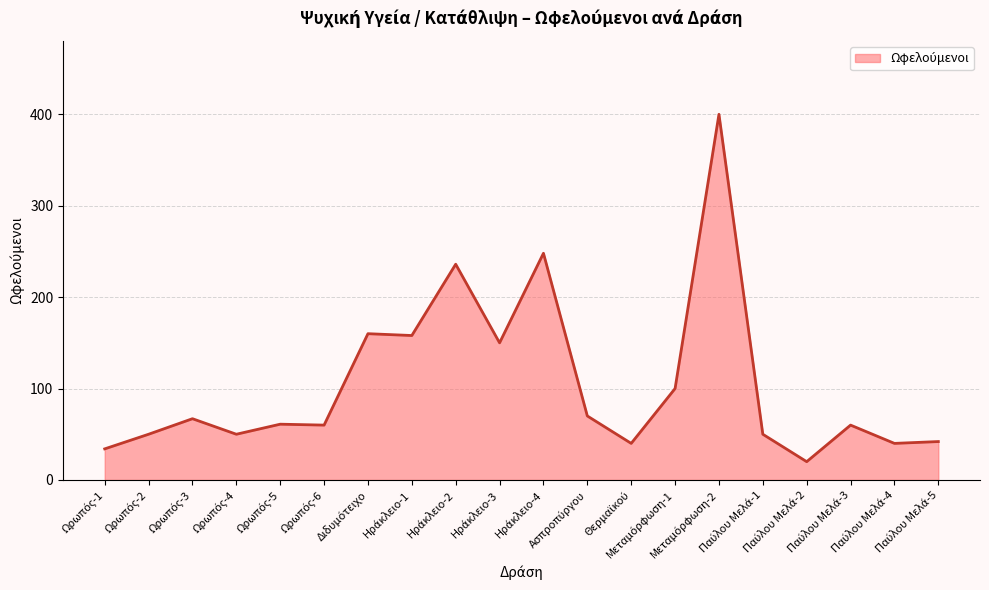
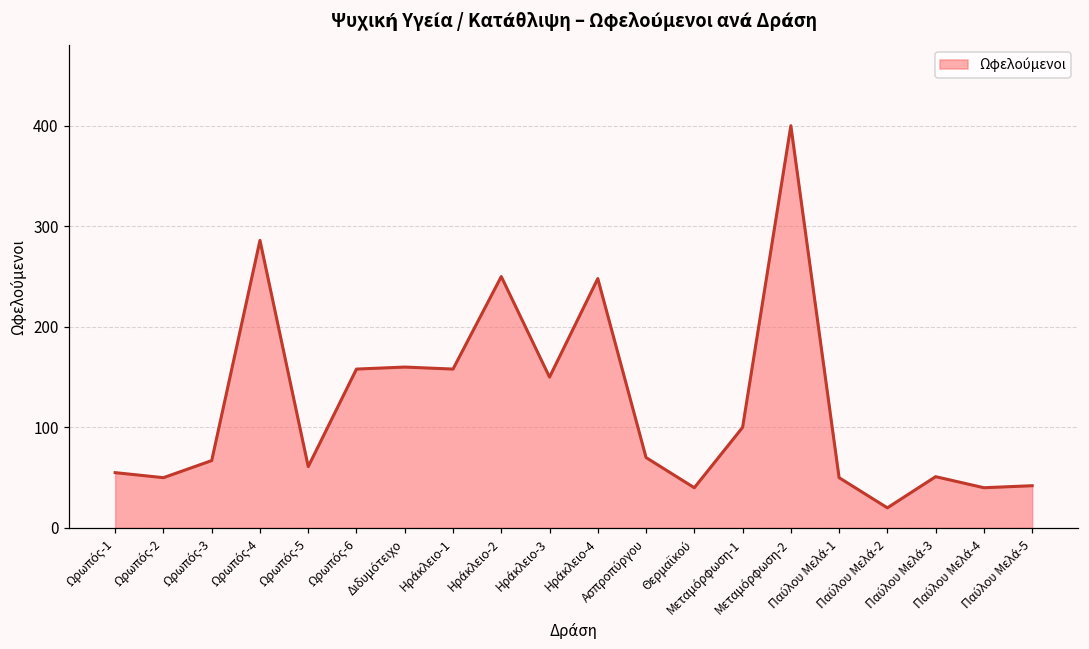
Ωρωπός-1: 30 -> 60
Ωρωπός-4: 50 -> 290
Ωρωπός-6: 60 -> 160
Ηράκλειο-2: 240 -> 250
Παύλου Μελά-3: 60 -> 50
